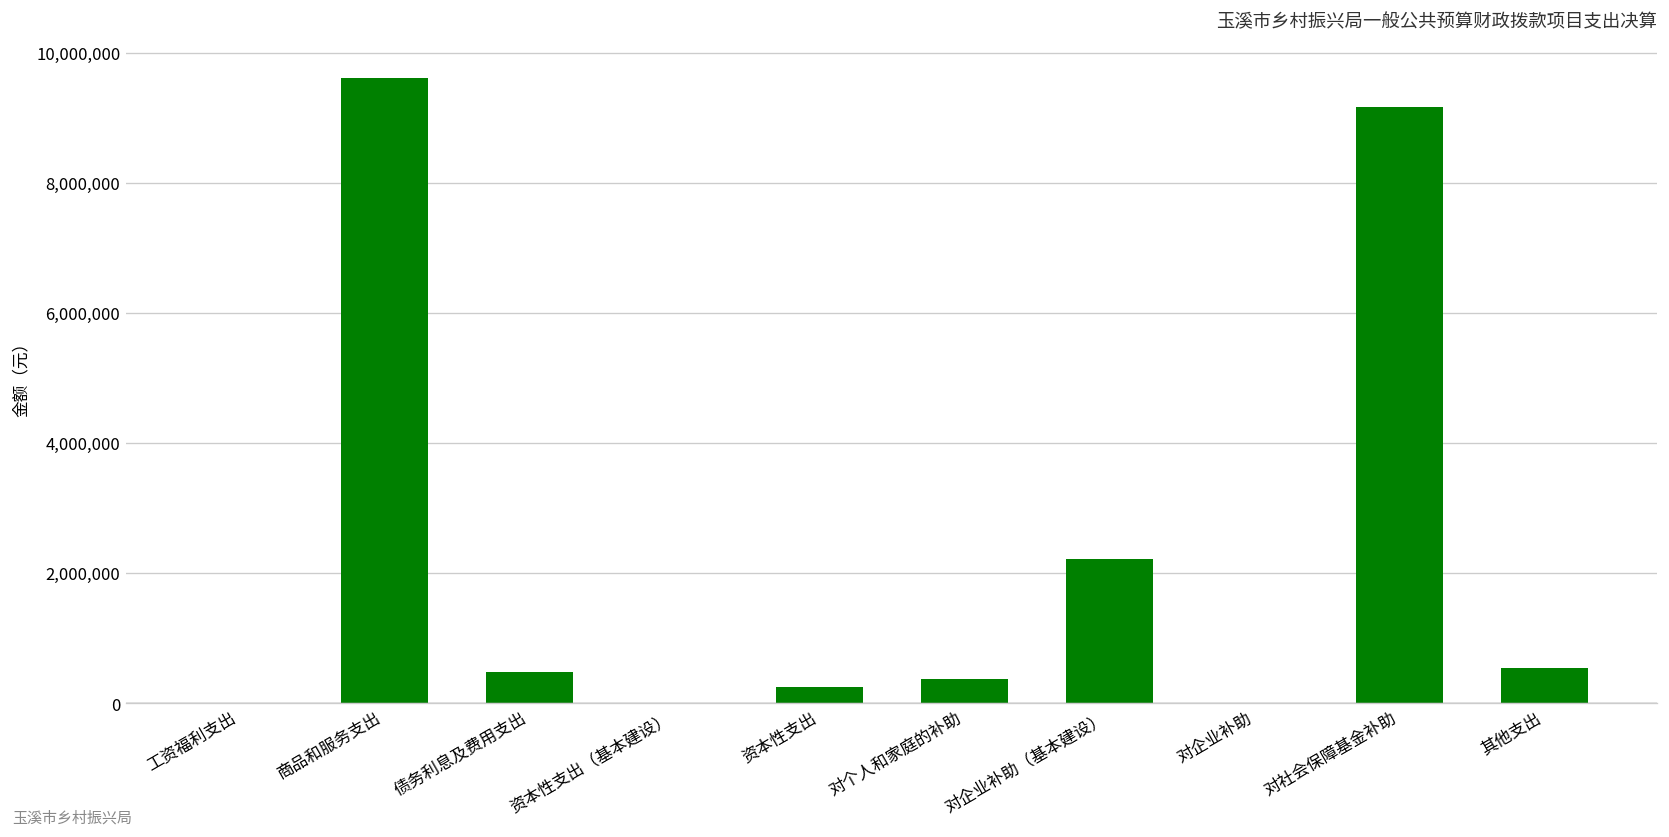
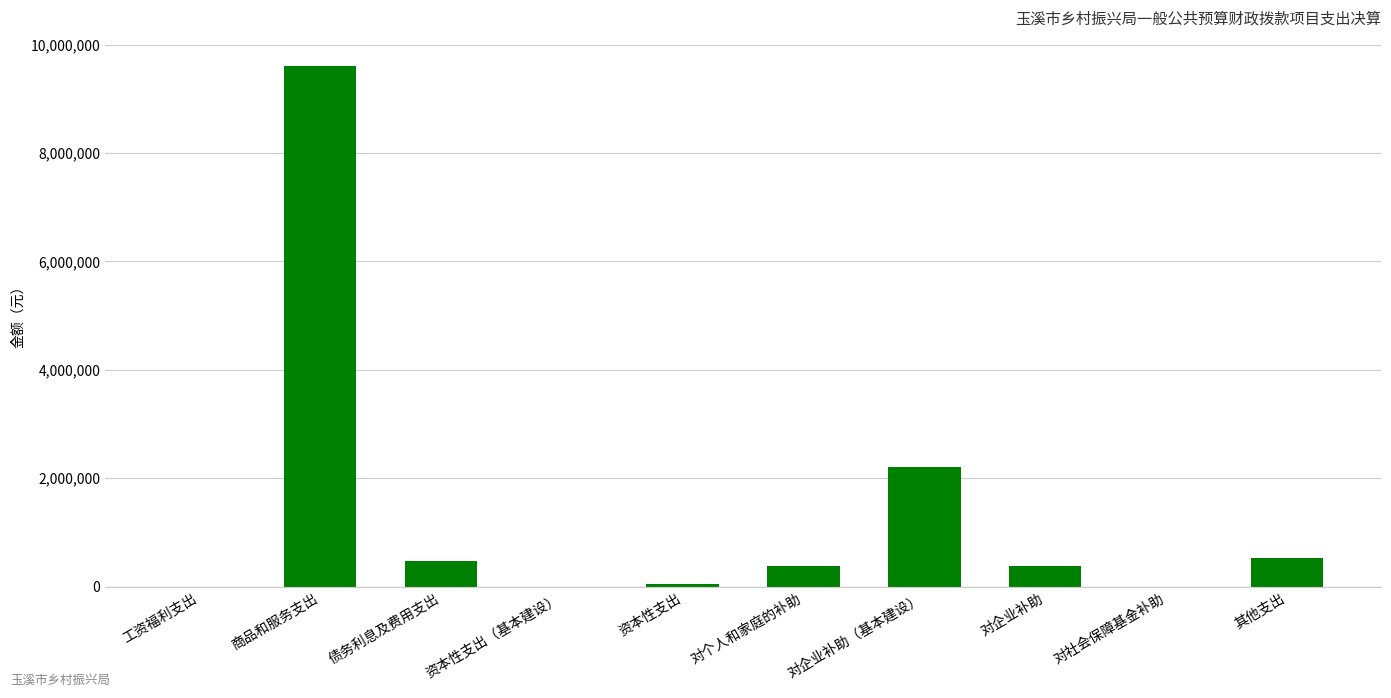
资本性支出: 300,000 -> 0
对企业补助: 0 -> 400,000
对社会保障基金补助: 9,200,000 -> 0
